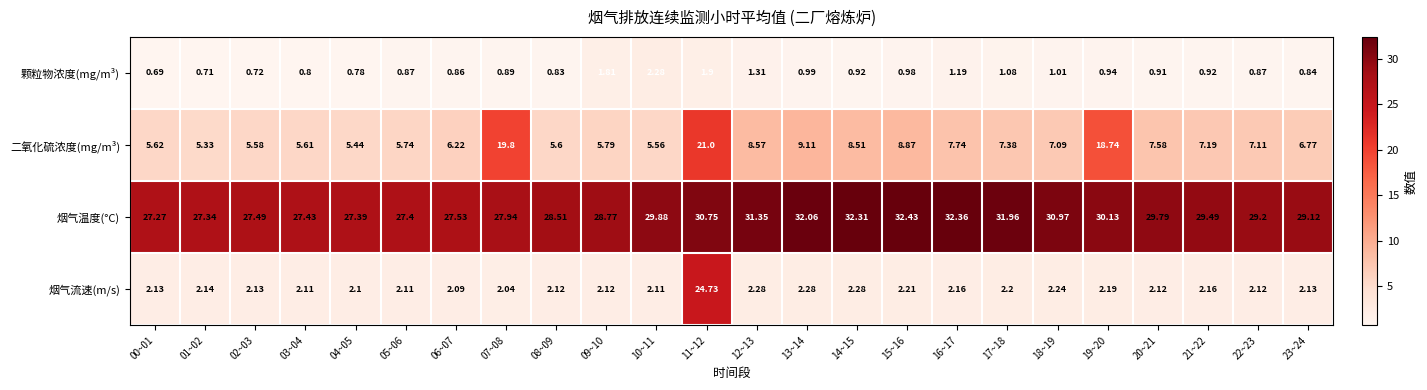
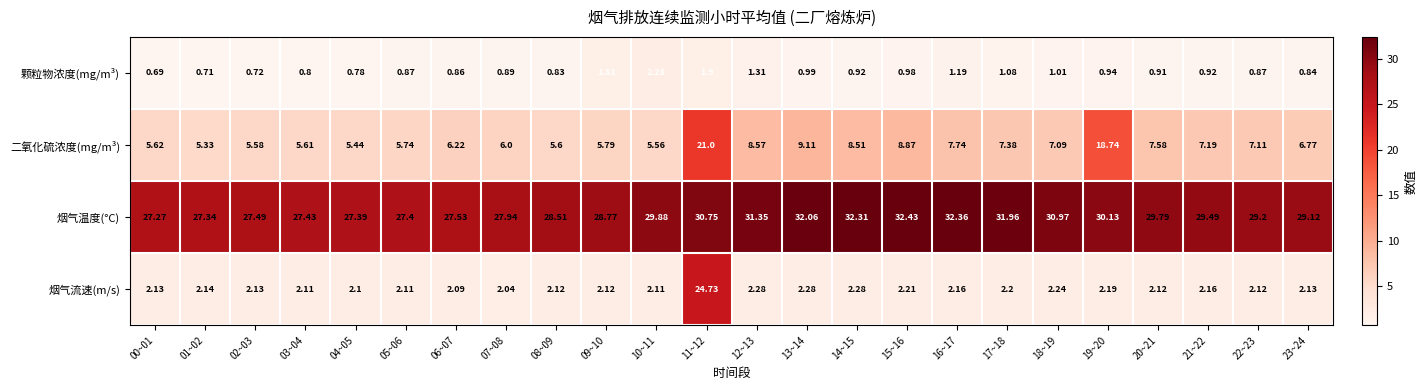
二氧化硫浓度(mg/m³), 07~08: 19.8 -> 6.0
